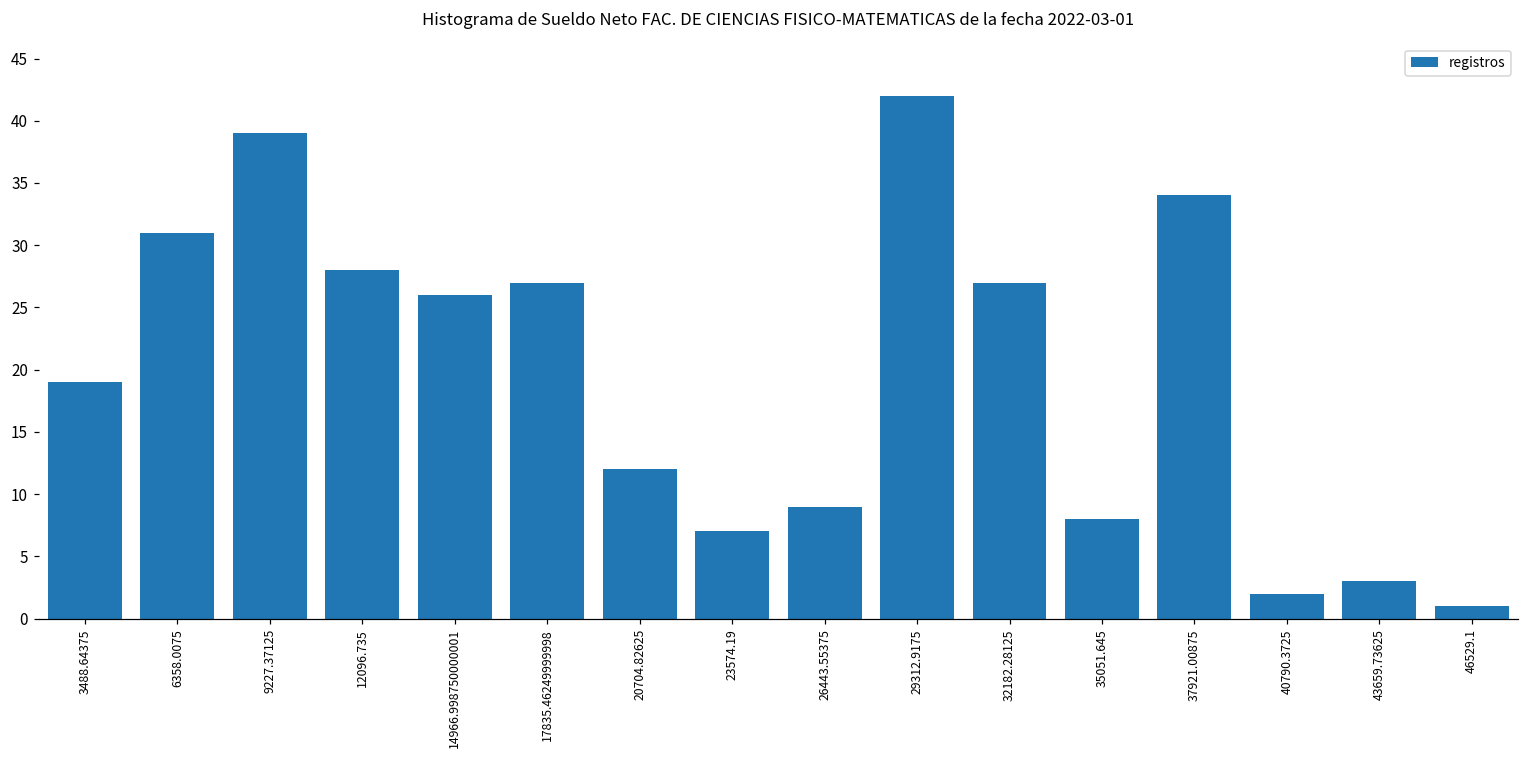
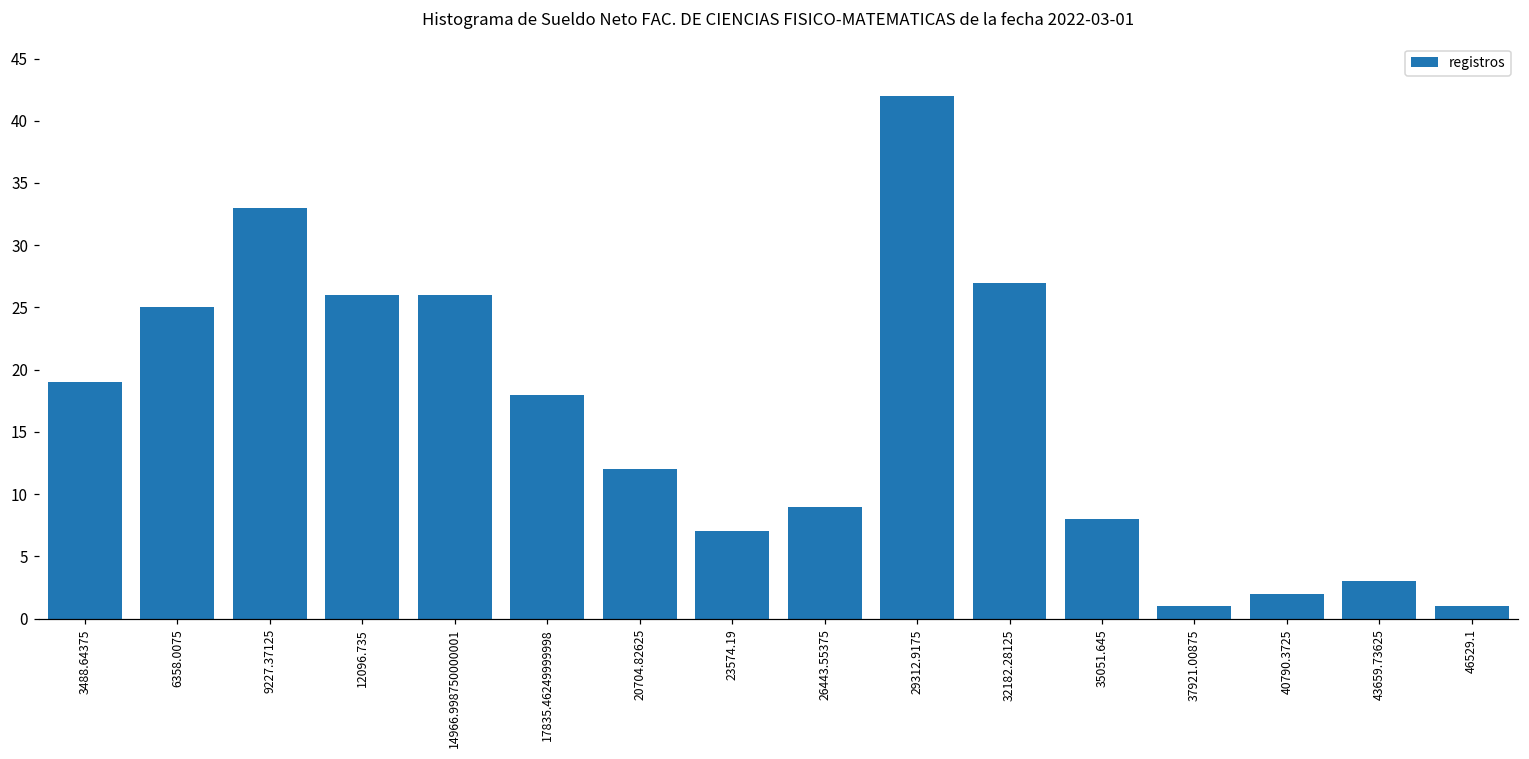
6358.0075: 31 -> 25
9227.37125: 39 -> 33
12096.735: 28 -> 26
17835.46249999998: 27 -> 18
37921.00875: 34 -> 1
